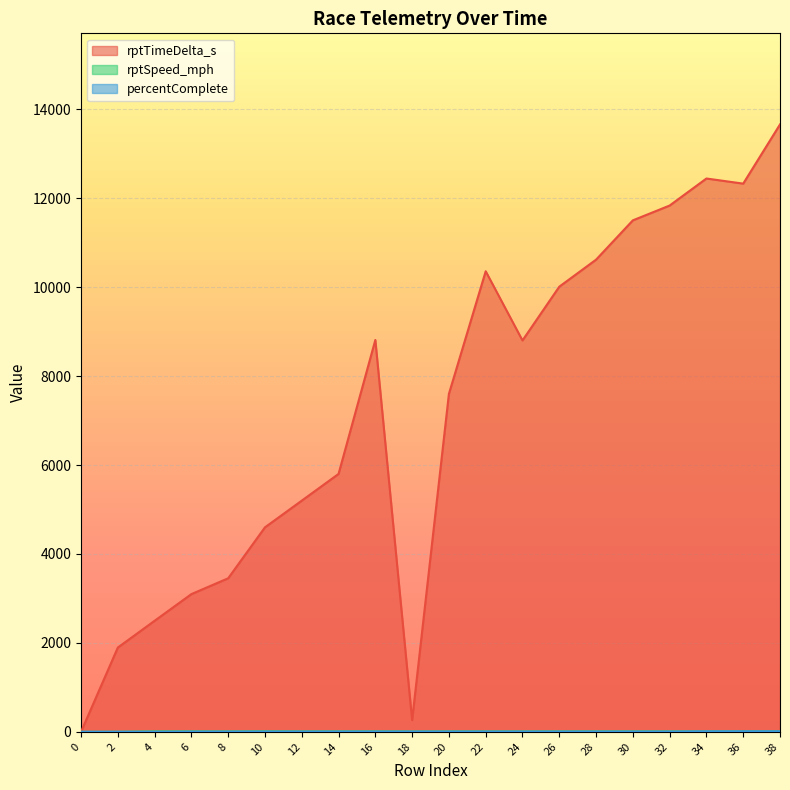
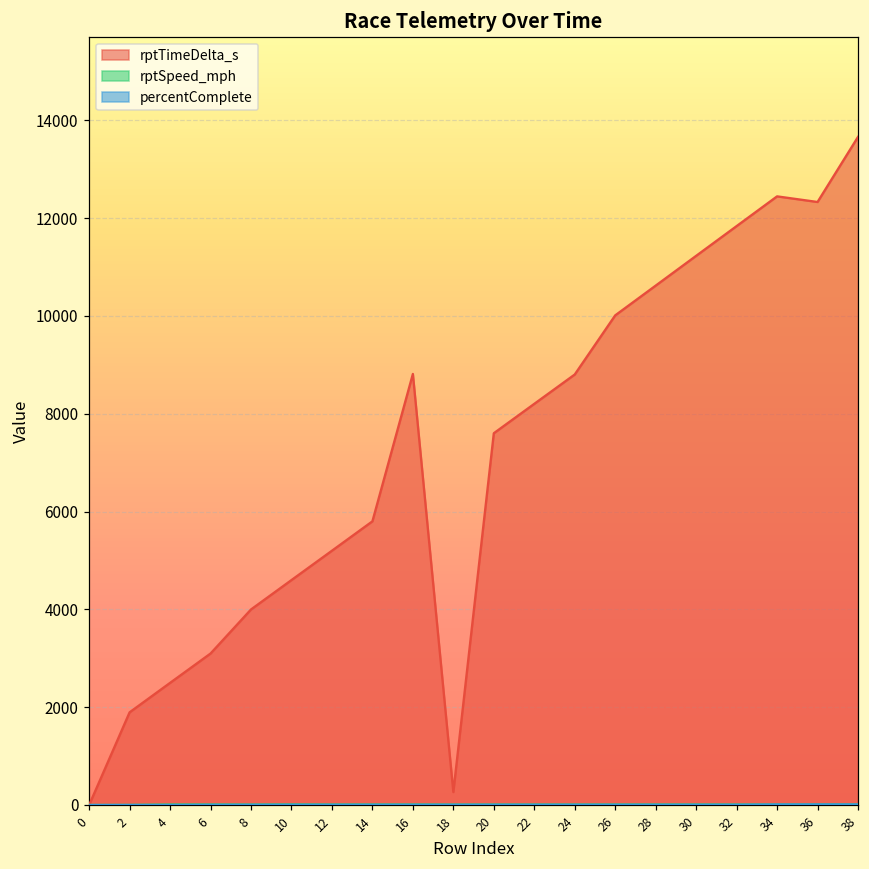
rptTimeDelta_s, 8: 3500 -> 4000
rptTimeDelta_s, 22: 10400 -> 8200
rptTimeDelta_s, 30: 11500 -> 11200
